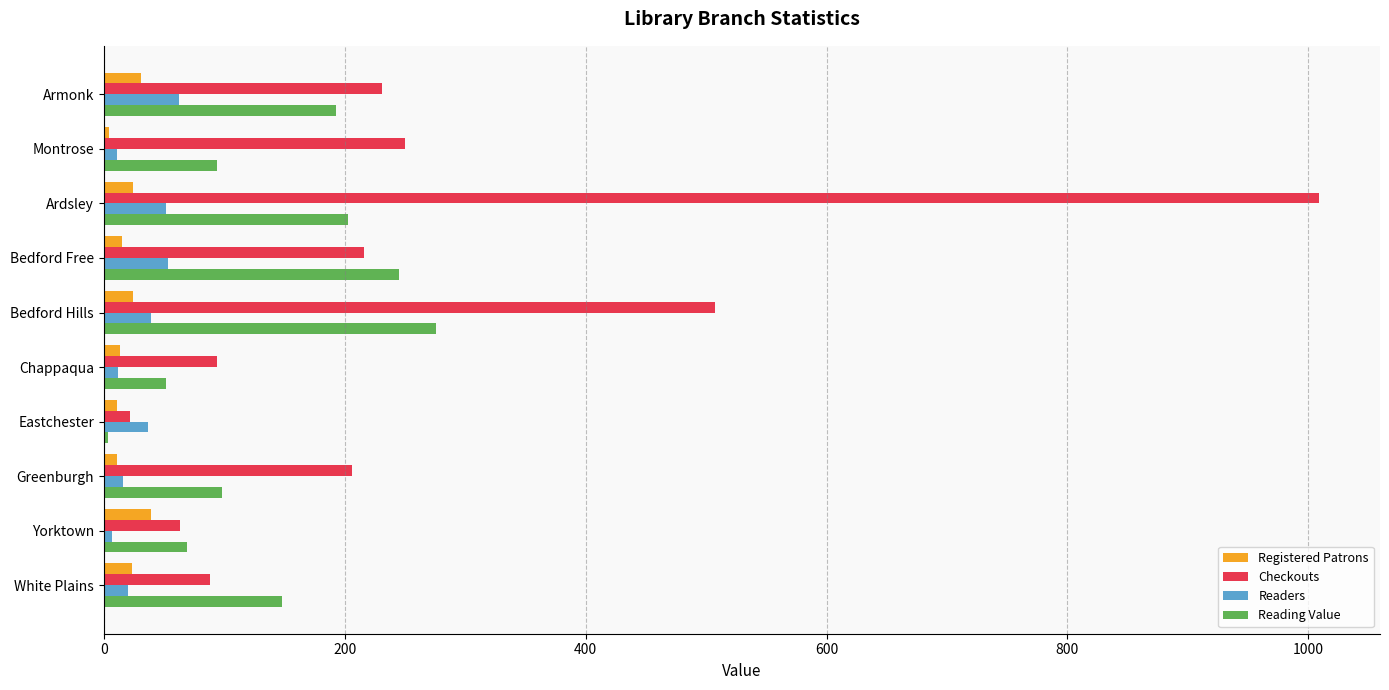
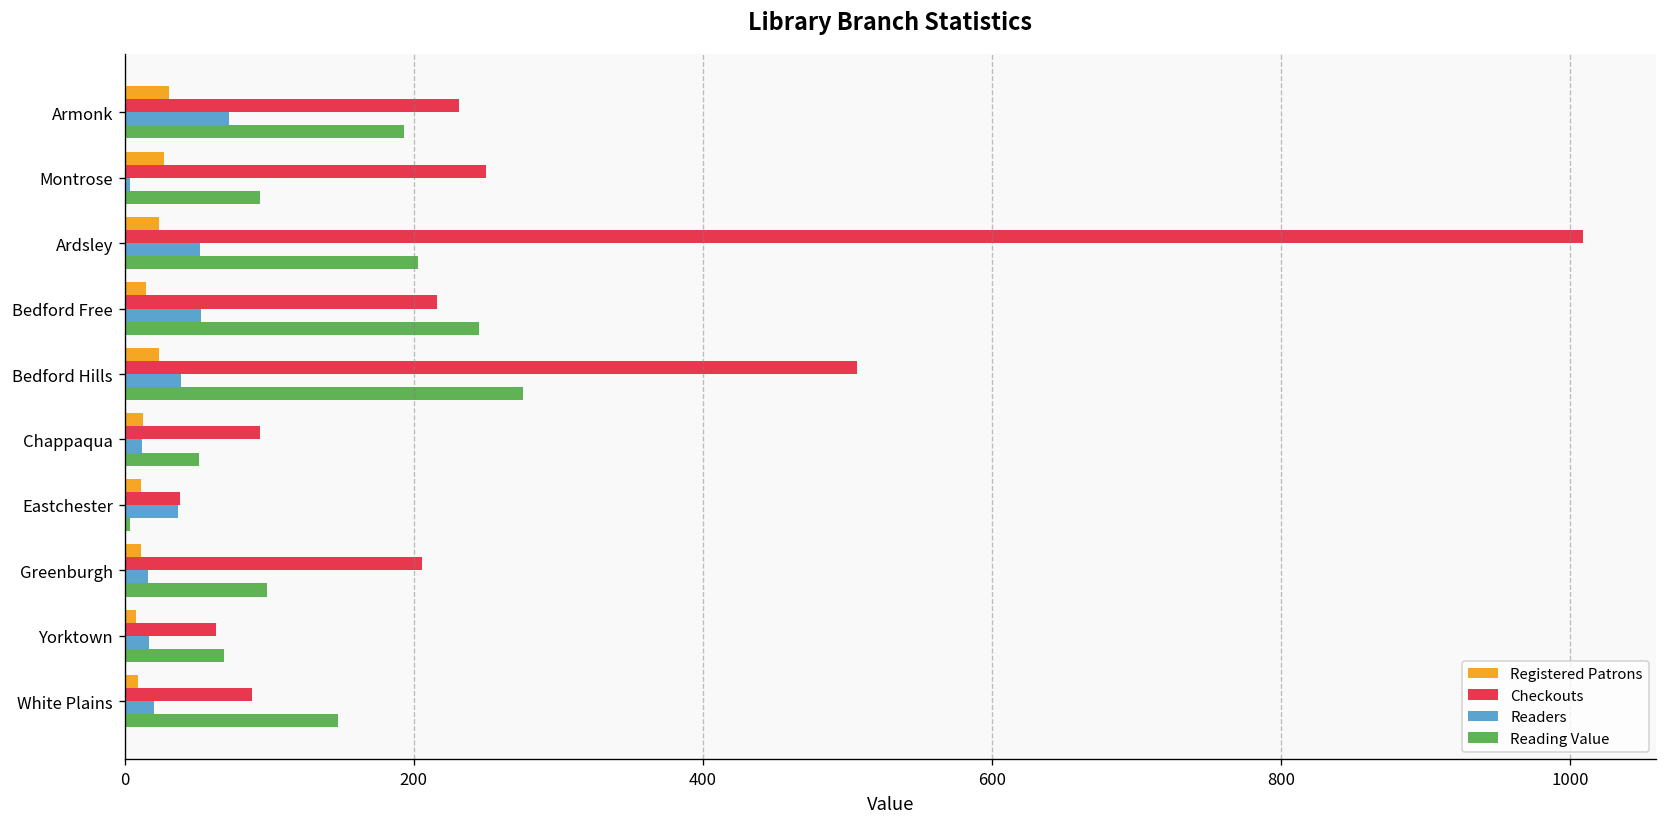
Readers, Armonk: 62 -> 72
Registered Patrons, Montrose: 4 -> 27
Readers, Montrose: 11 -> 4
Checkouts, Eastchester: 22 -> 38
Registered Patrons, Yorktown: 39 -> 8
Readers, Yorktown: 7 -> 17
Registered Patrons, White Plains: 23 -> 9
